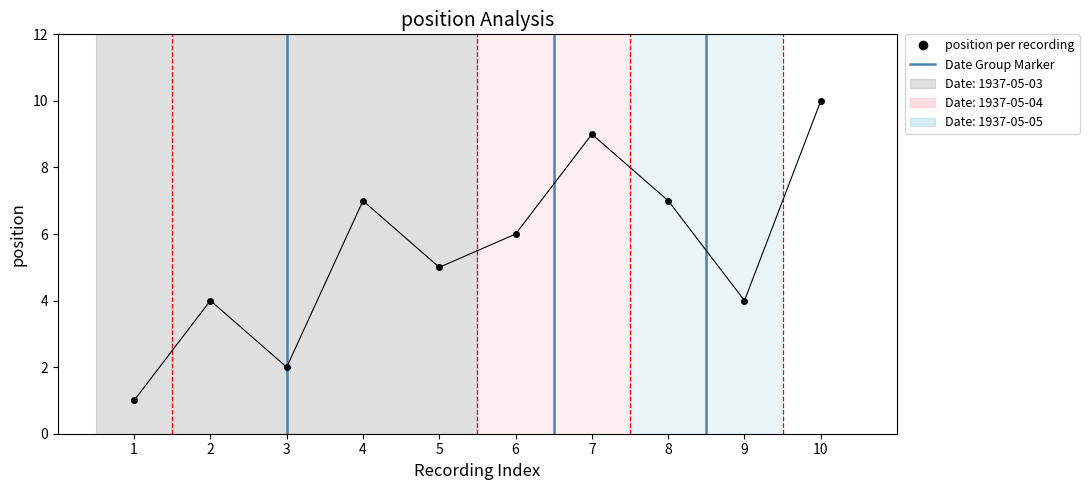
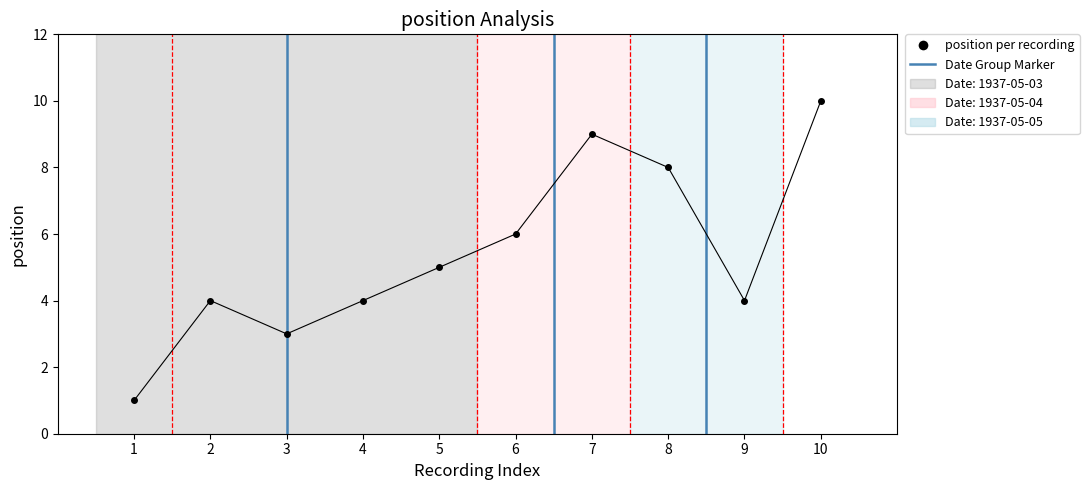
3: 2 -> 3
4: 7 -> 4
8: 7 -> 8
